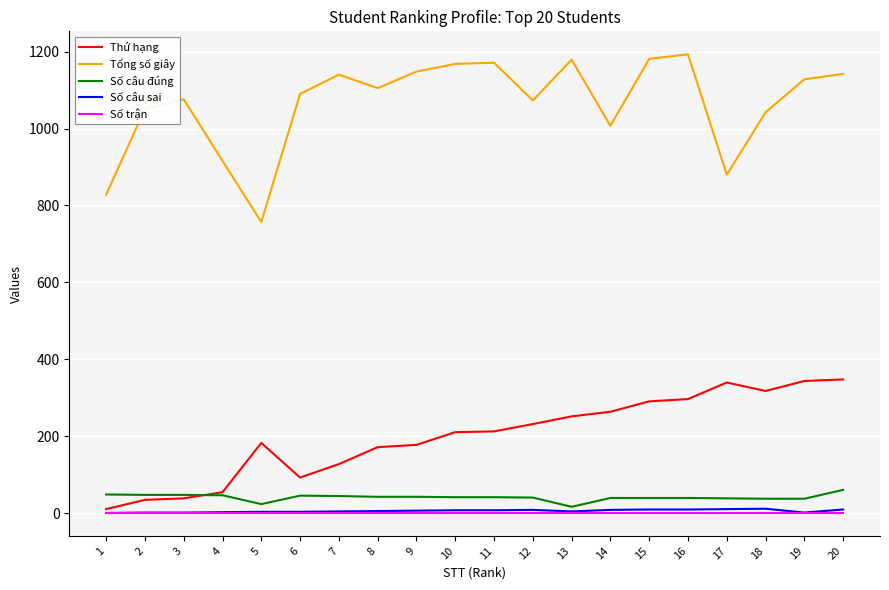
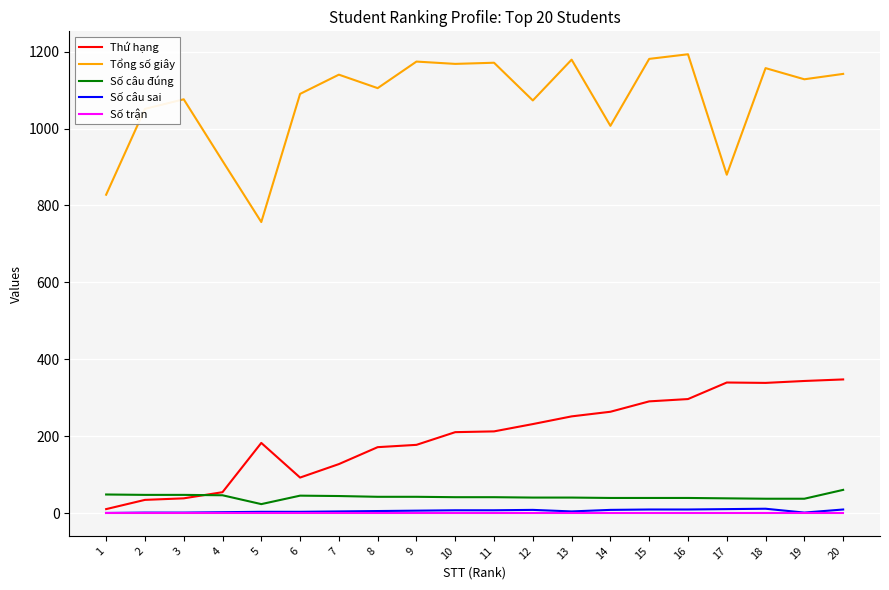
Tổng số giây, 9: 1150 -> 1170
Số câu đúng, 13: 20 -> 40
Thứ hạng, 18: 320 -> 340
Tổng số giây, 18: 1040 -> 1160
